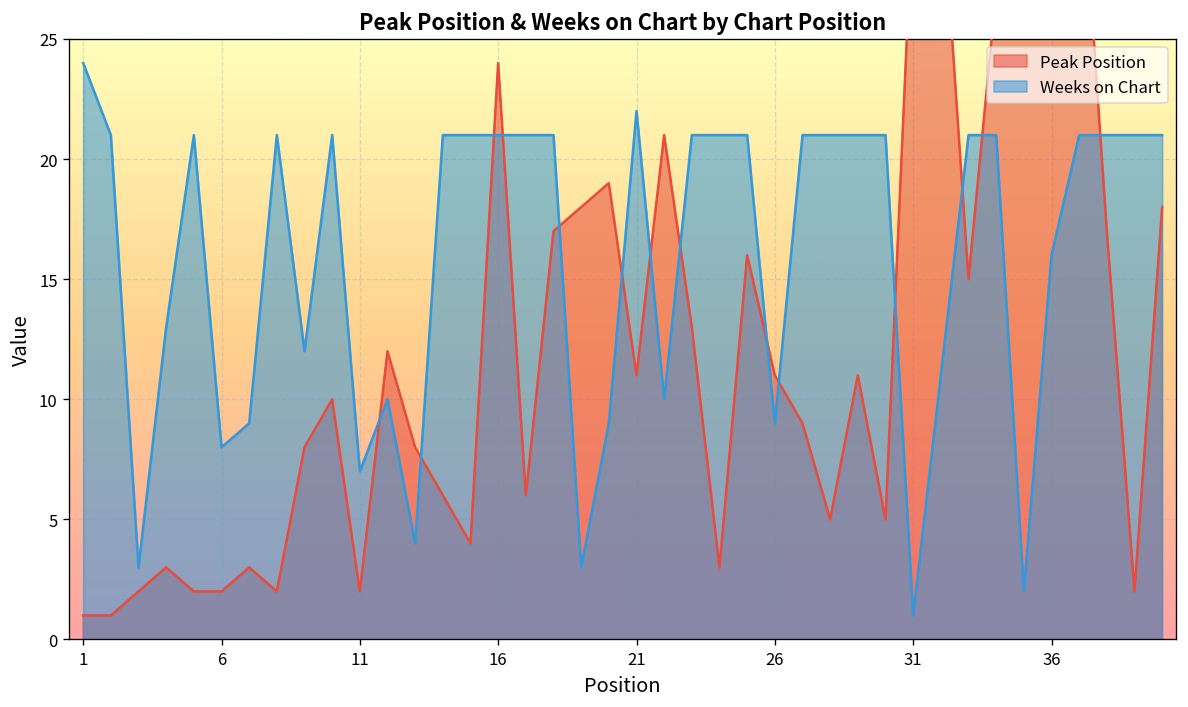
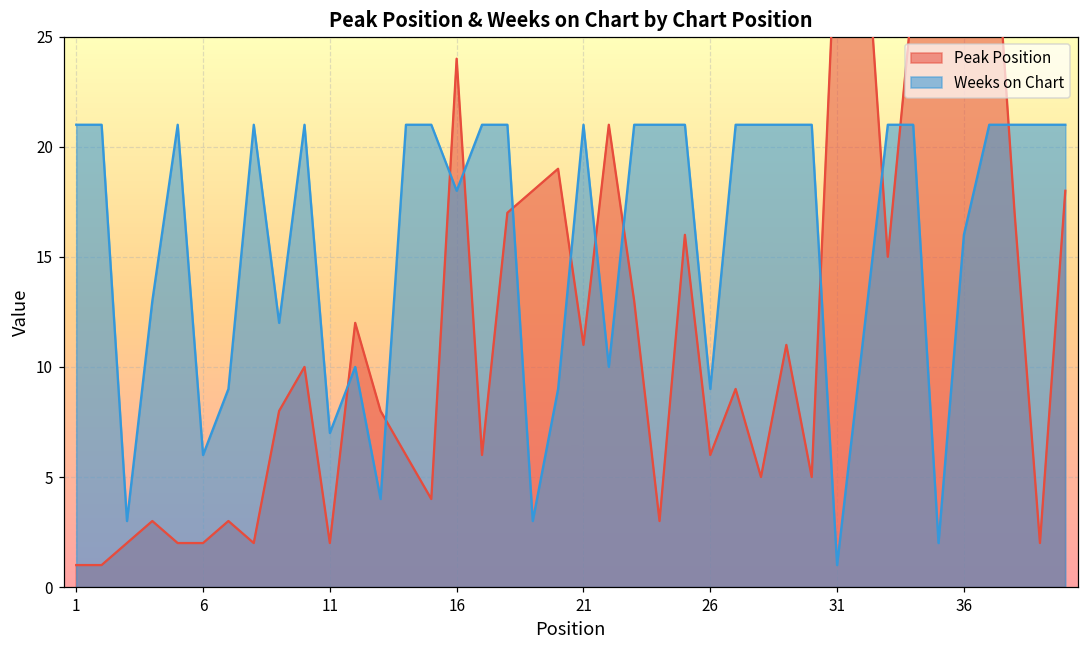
Weeks on Chart, 1: 24 -> 21
Weeks on Chart, 6: 8 -> 6
Weeks on Chart, 16: 21 -> 18
Weeks on Chart, 21: 22 -> 21
Peak Position, 26: 11 -> 6
